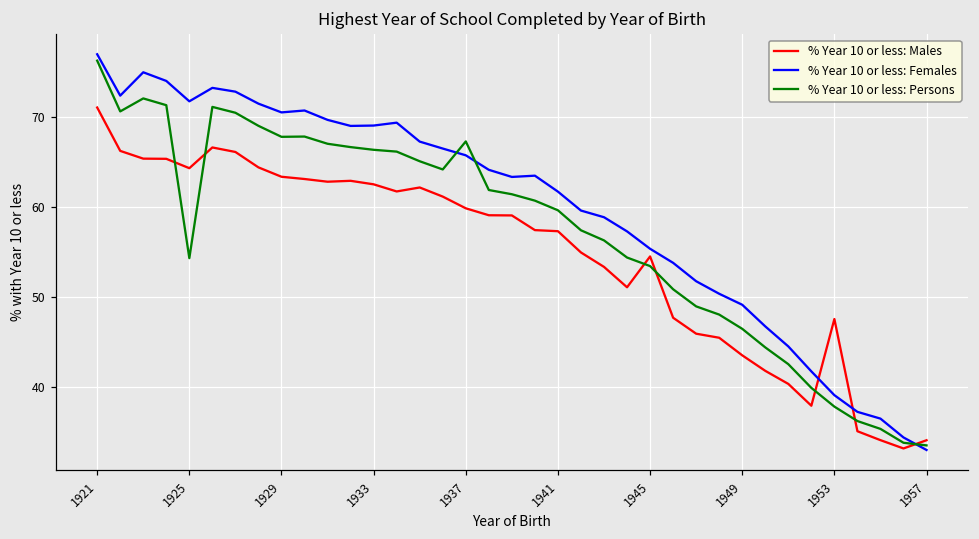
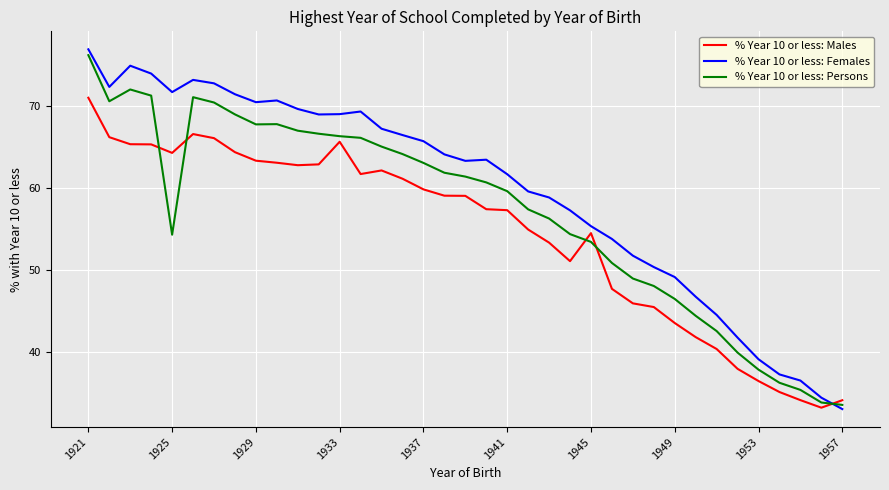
% Year 10 or less: Males, 1933: 63 -> 66
% Year 10 or less: Persons, 1937: 67 -> 63
% Year 10 or less: Males, 1953: 48 -> 36
